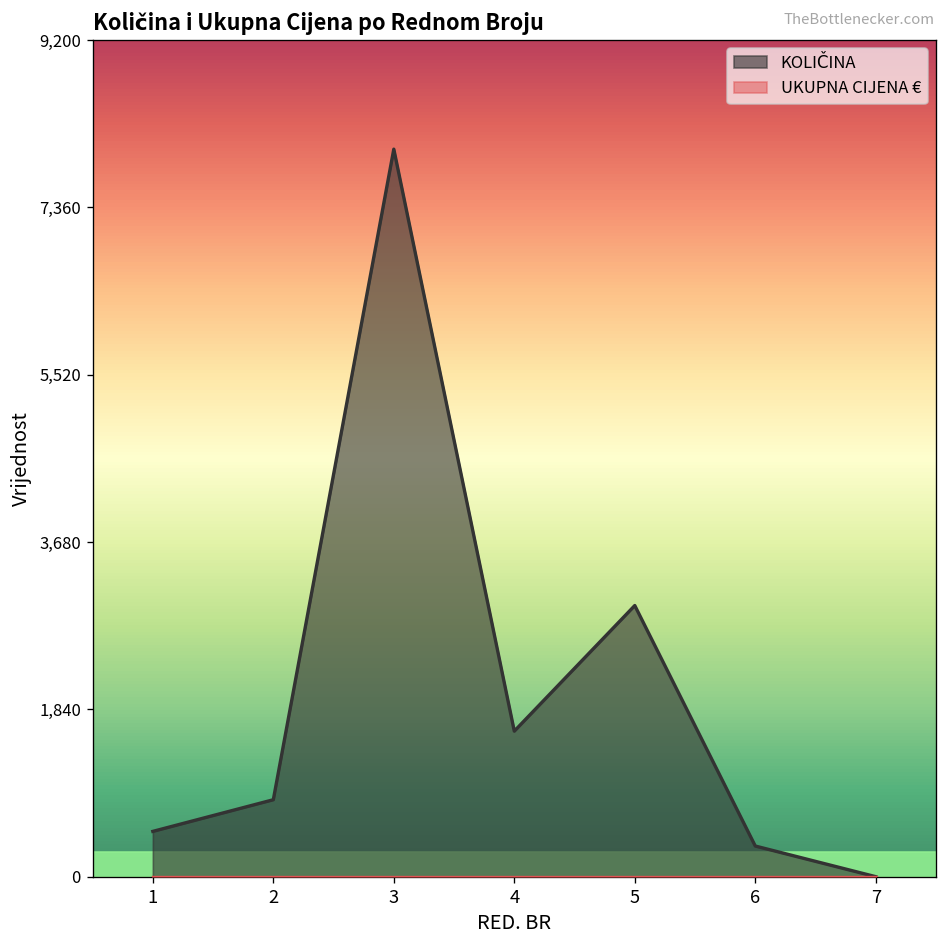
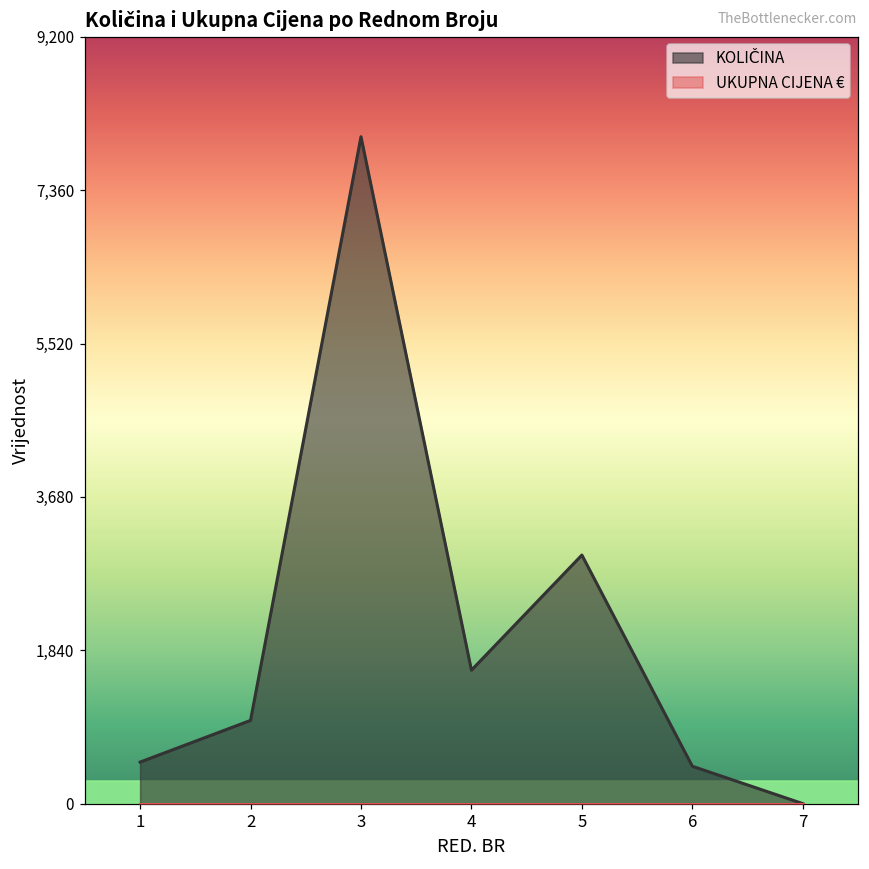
KOLIČINA, 2: 800 -> 1,000
KOLIČINA, 6: 300 -> 500
